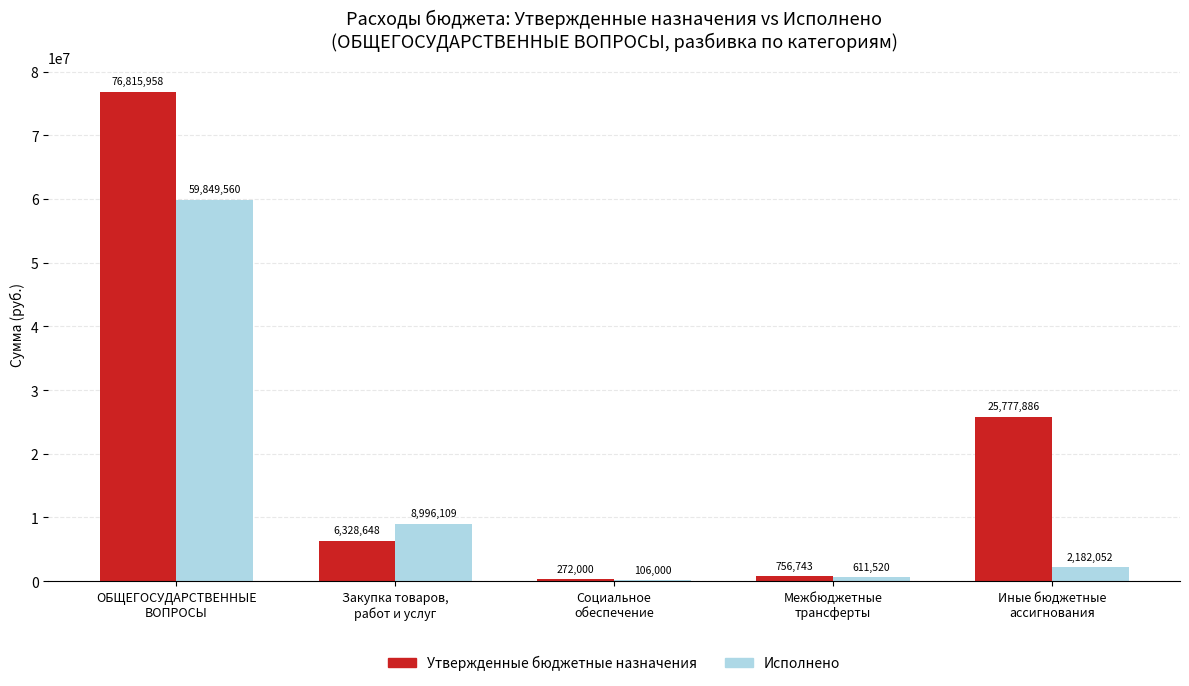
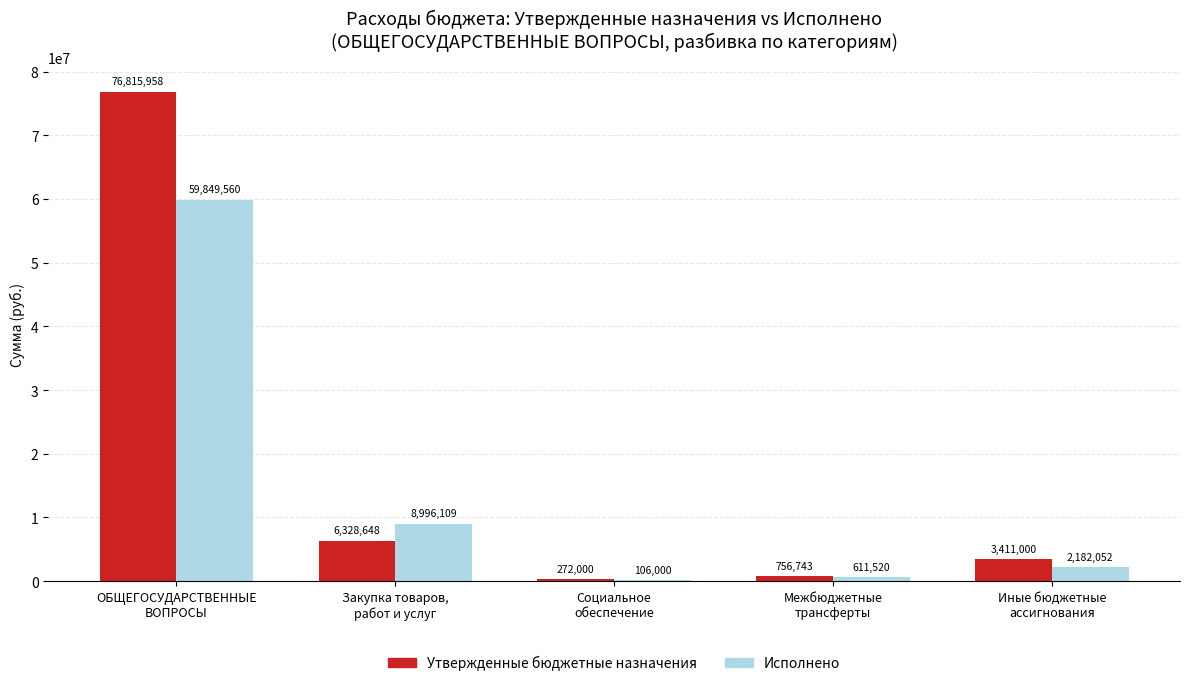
Утвержденные бюджетные назначения, Иные бюджетные ассигнования: 25,777,886 -> 3,411,000
